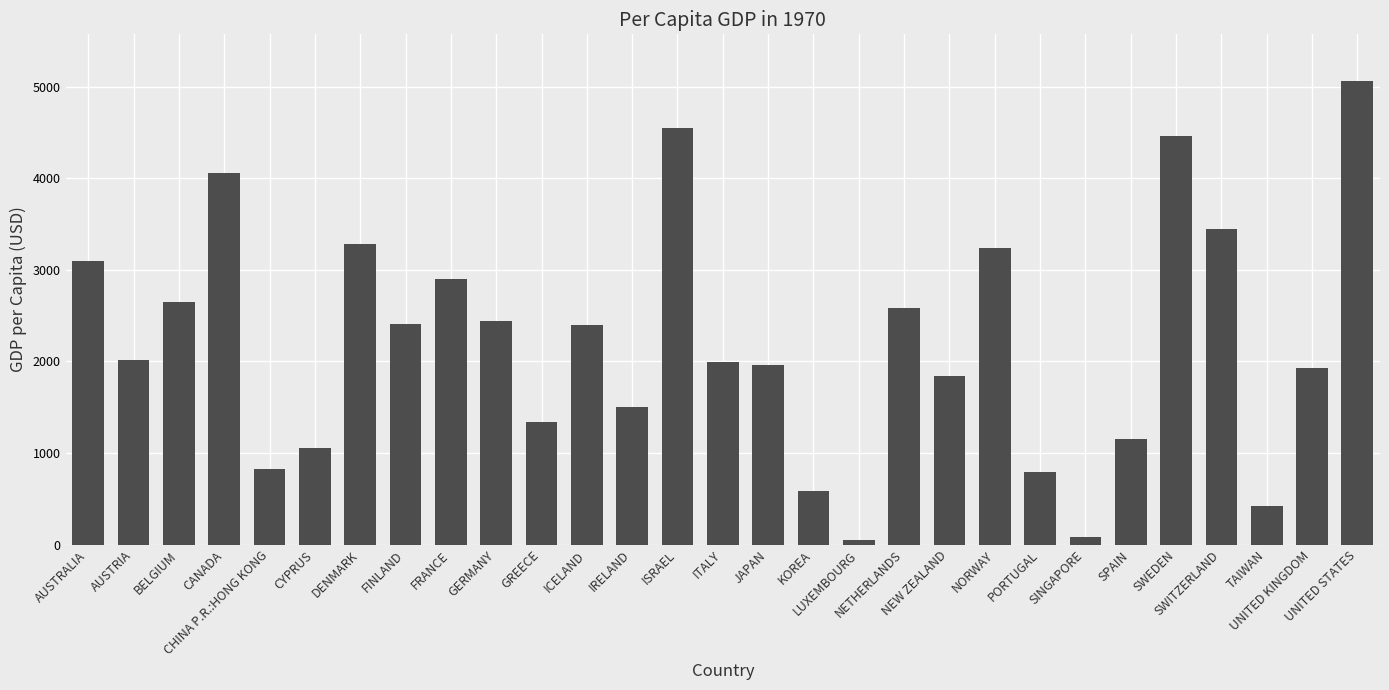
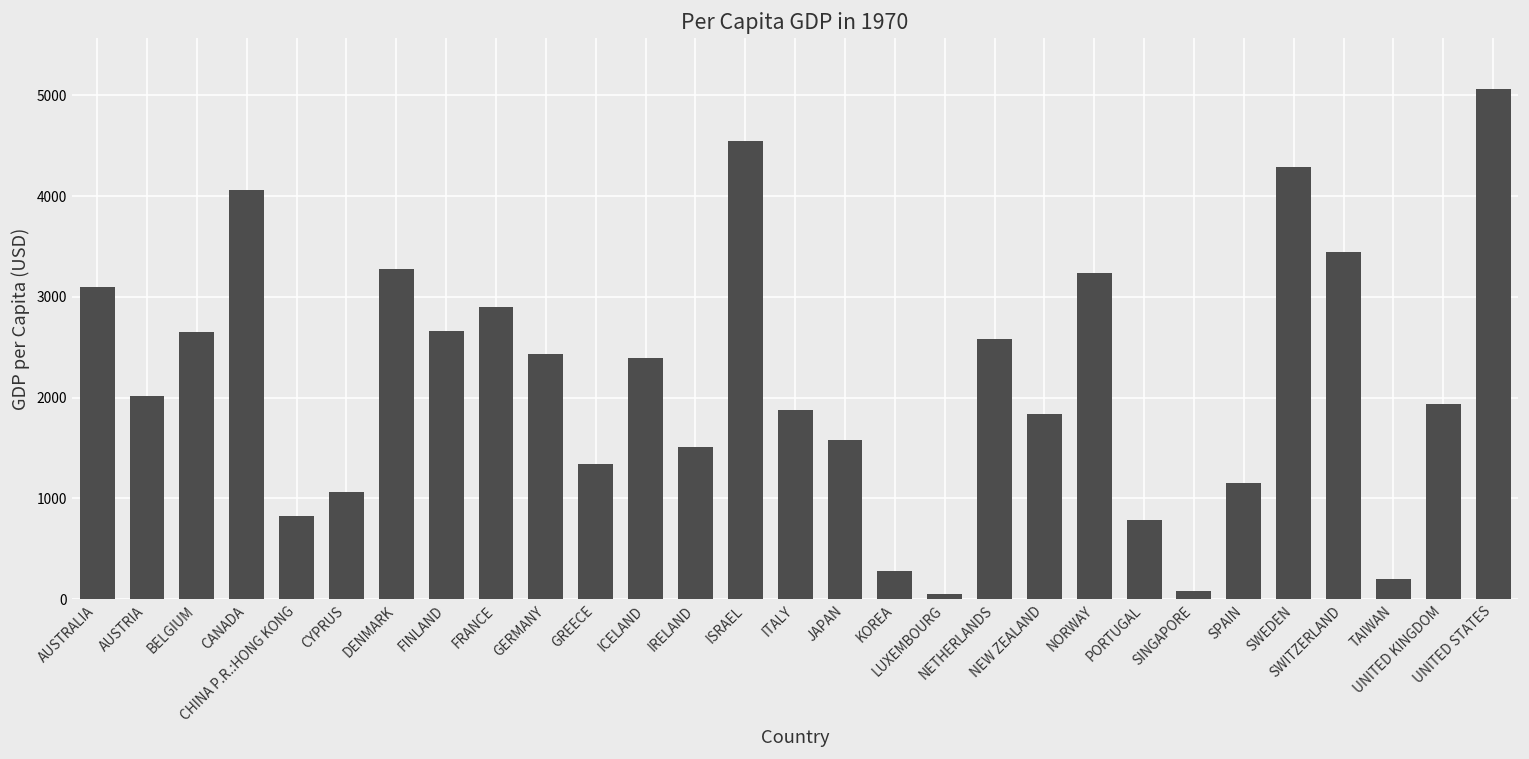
FINLAND: 2400 -> 2700
ITALY: 2000 -> 1900
JAPAN: 2000 -> 1600
KOREA: 600 -> 300
SWEDEN: 4500 -> 4300
TAIWAN: 400 -> 200
